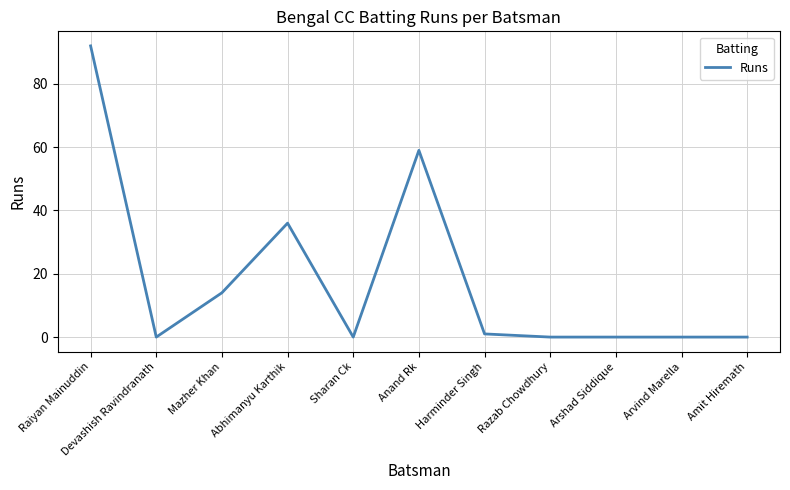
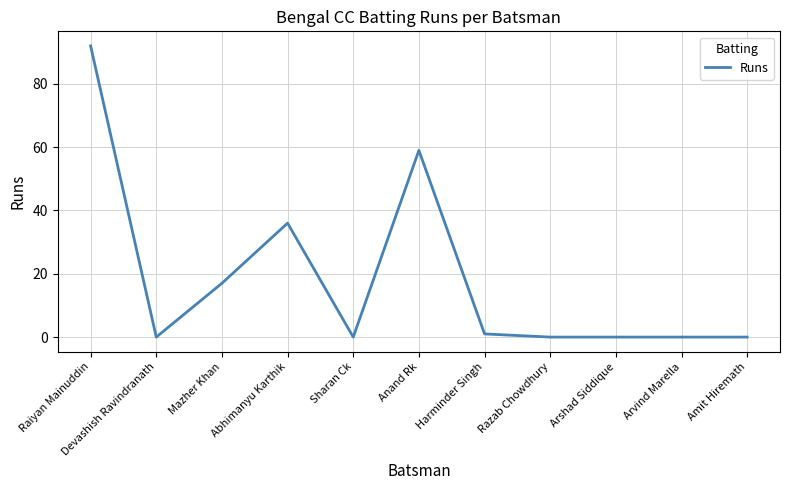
Mazher Khan: 14 -> 17
